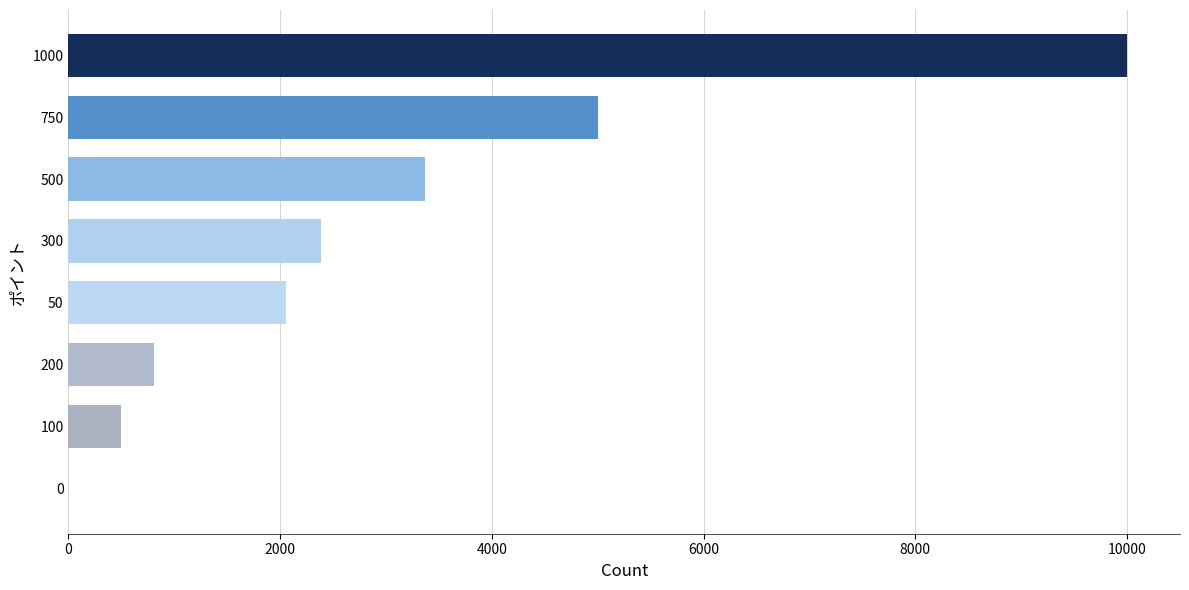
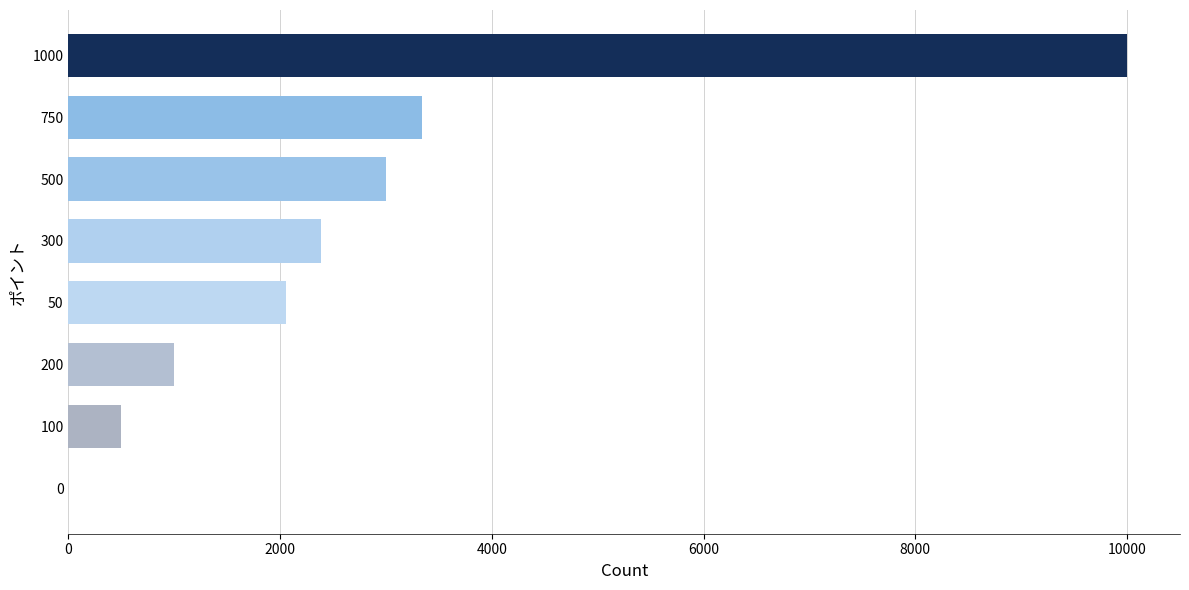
750: 5000 -> 3340
500: 3370 -> 3000
200: 810 -> 1000
